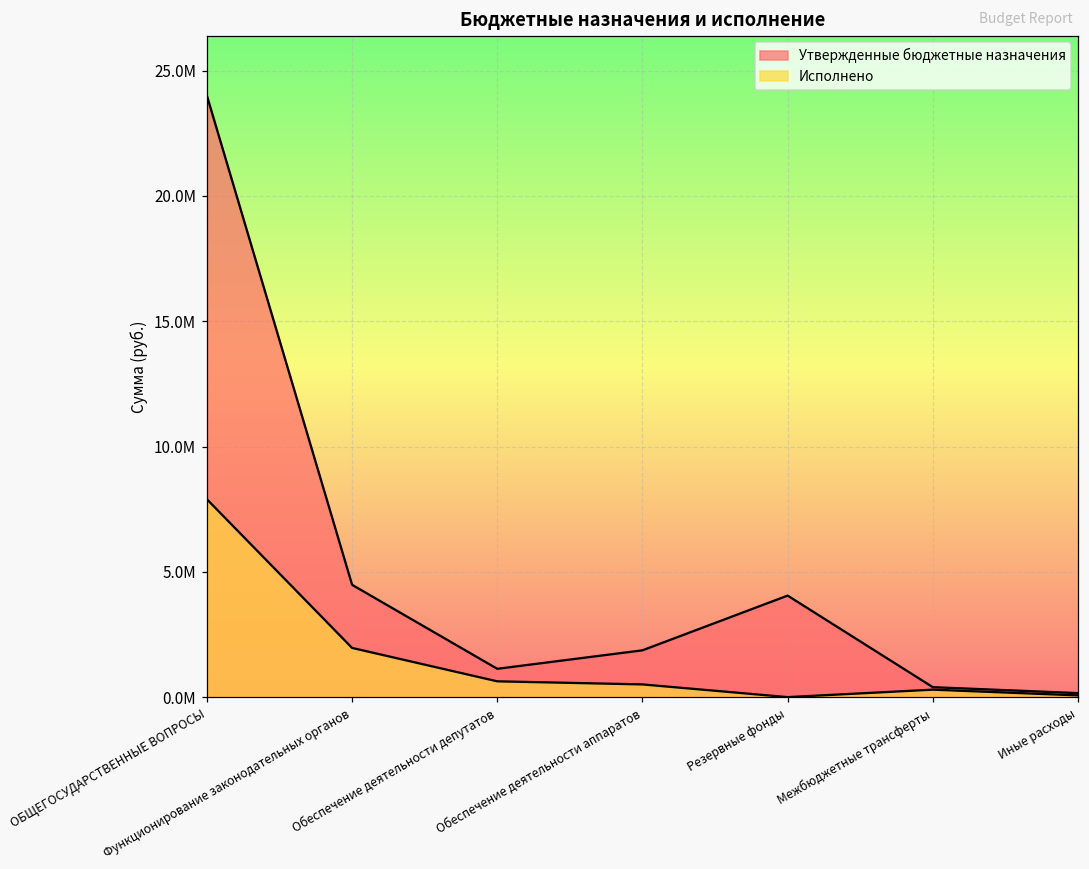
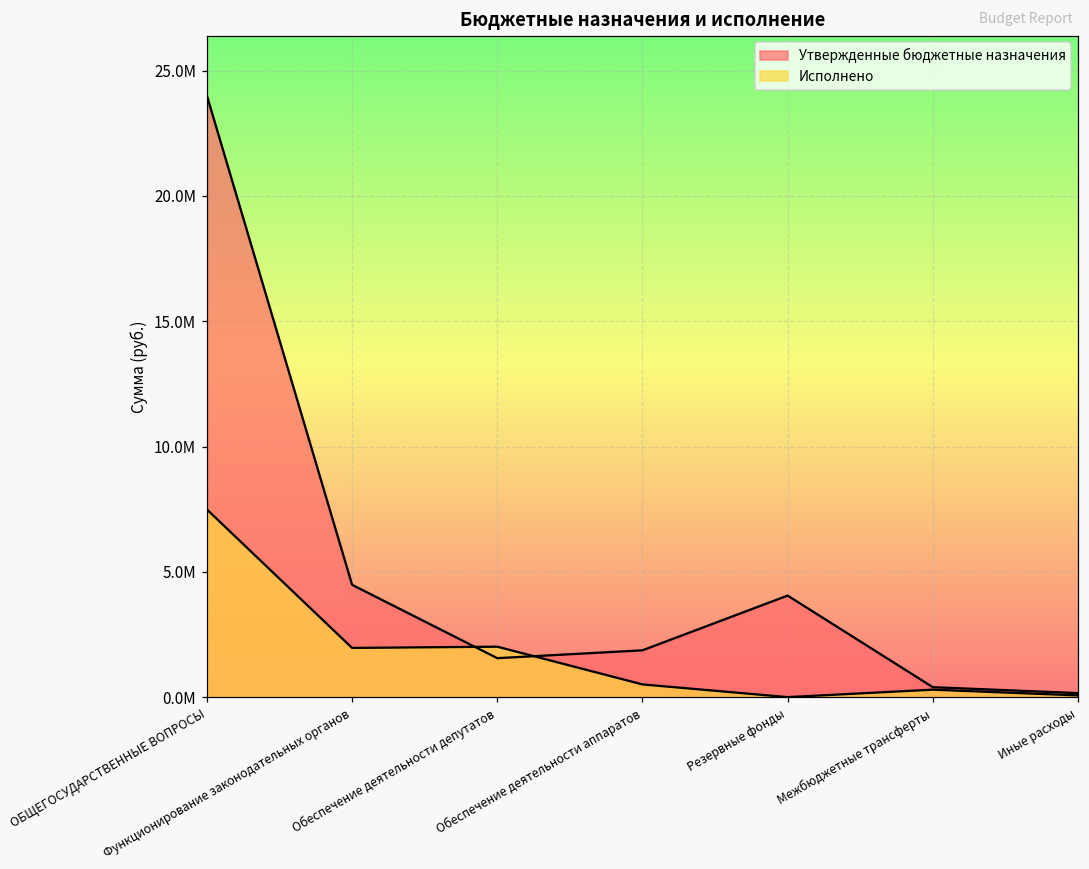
Исполнено, ОБЩЕГОСУДАРСТВЕННЫЕ ВОПРОСЫ: 7900000 -> 7500000
Утвержденные бюджетные назначения, Обеспечение деятельности депутатов: 1100000 -> 1600000
Исполнено, Обеспечение деятельности депутатов: 600000 -> 2000000
